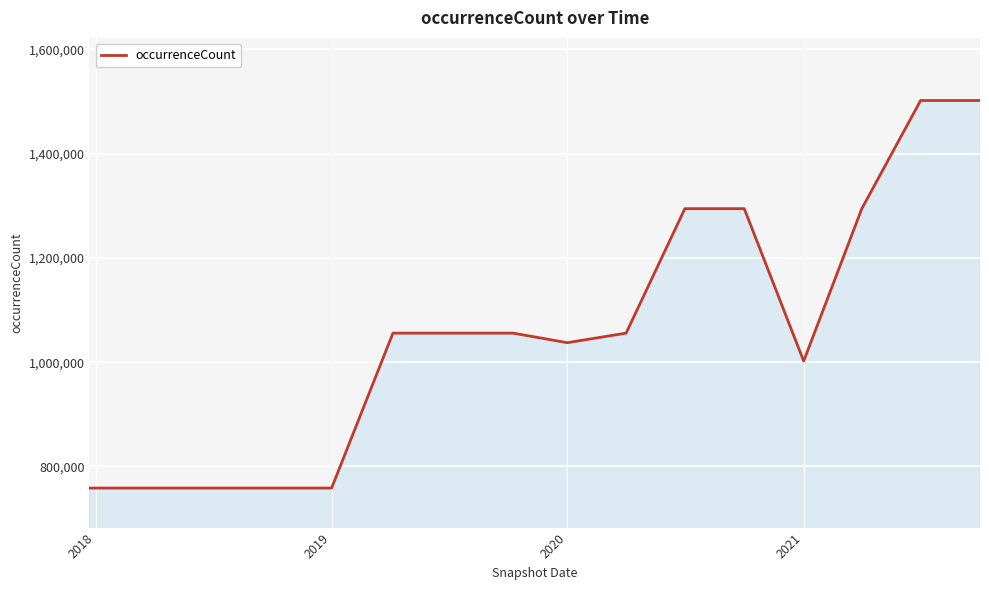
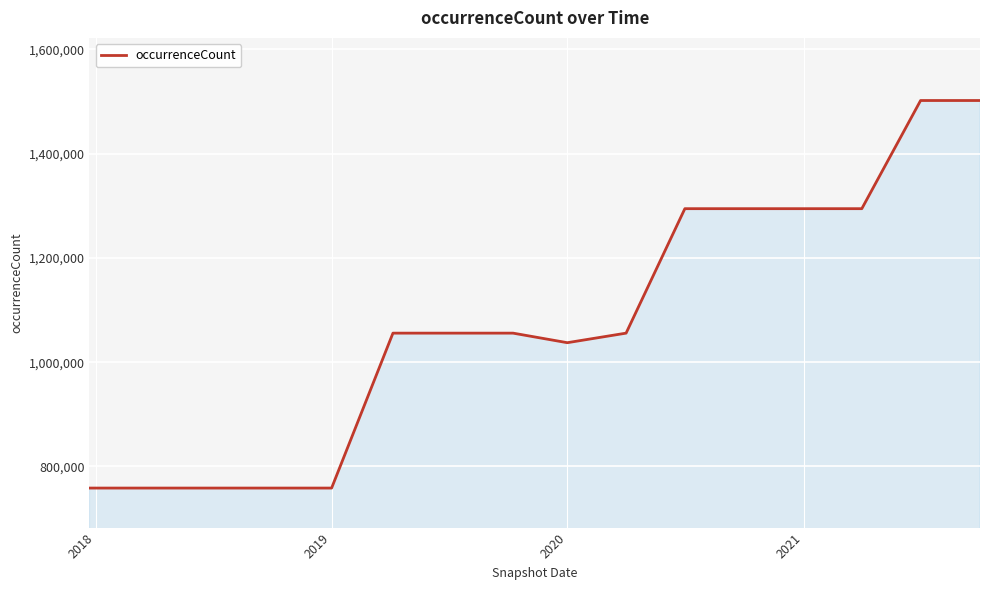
2021: 1,000,000 -> 1,290,000
